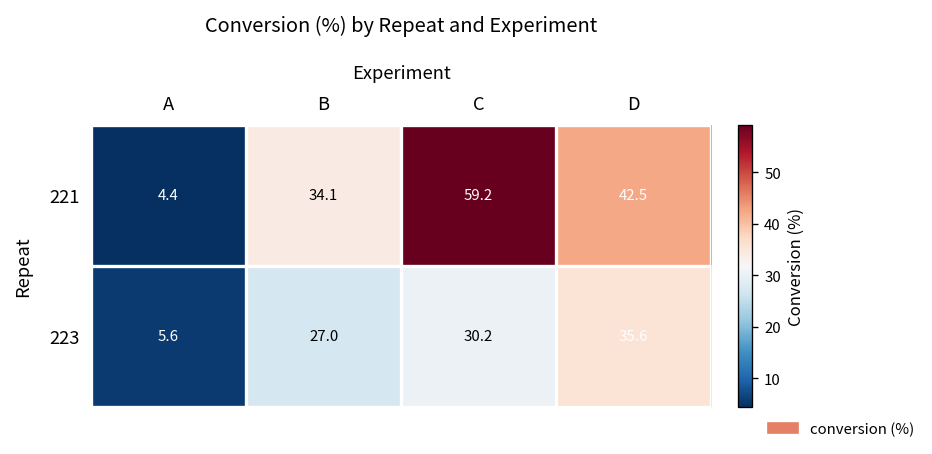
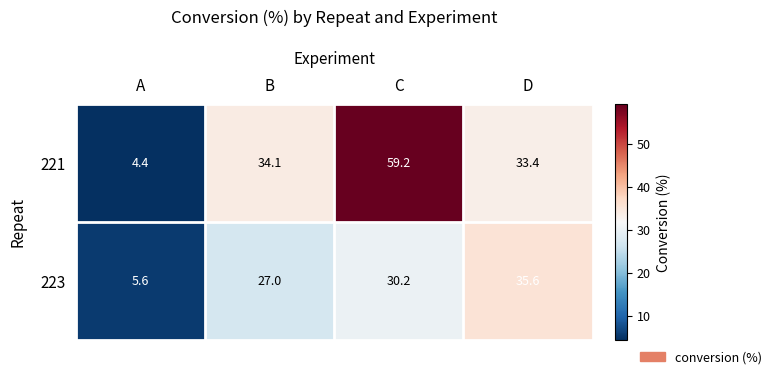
221, D: 42.5 -> 33.4
